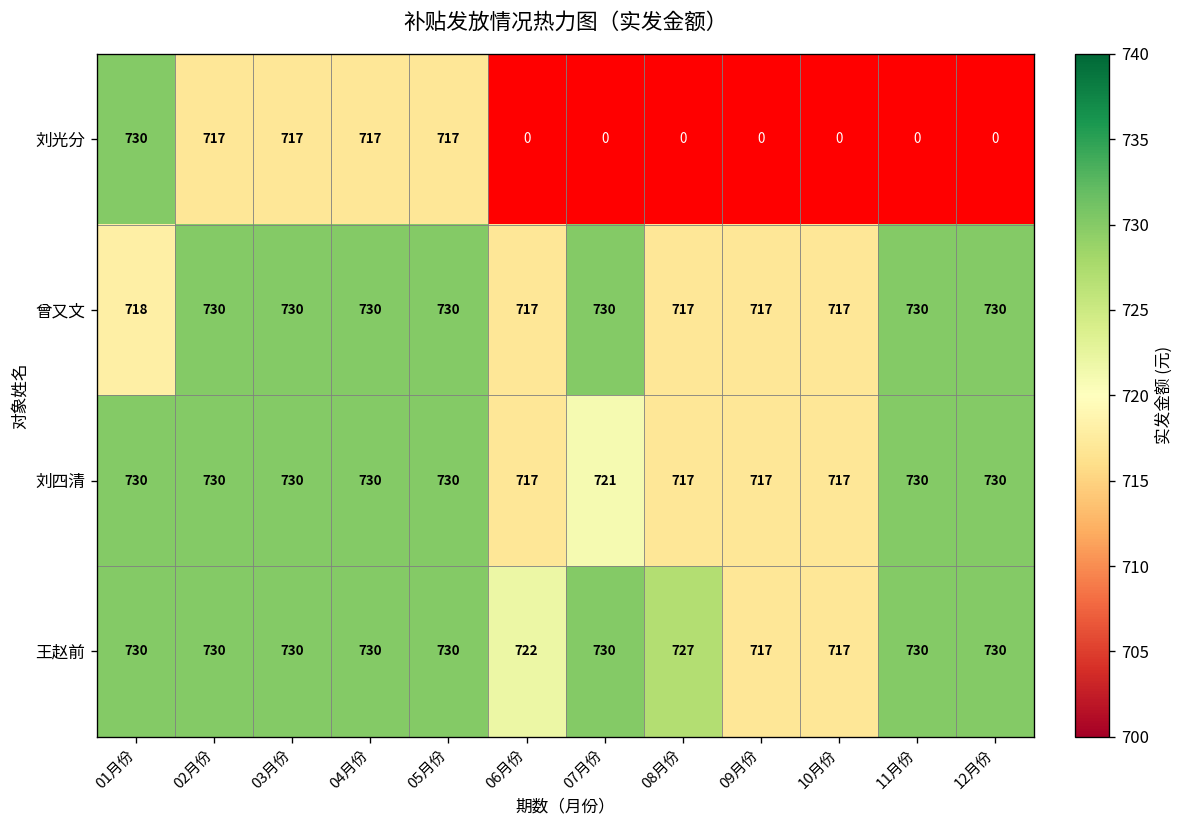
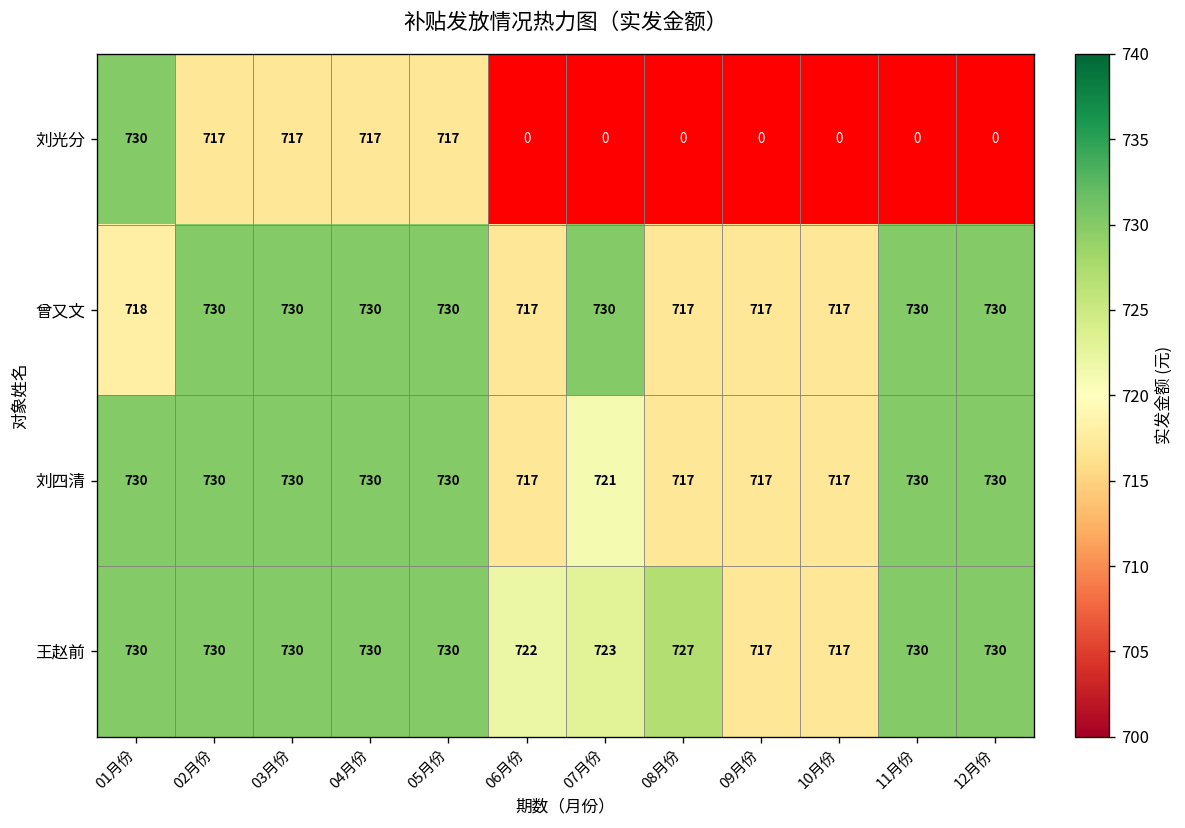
王赵前, 07月份: 730 -> 723
